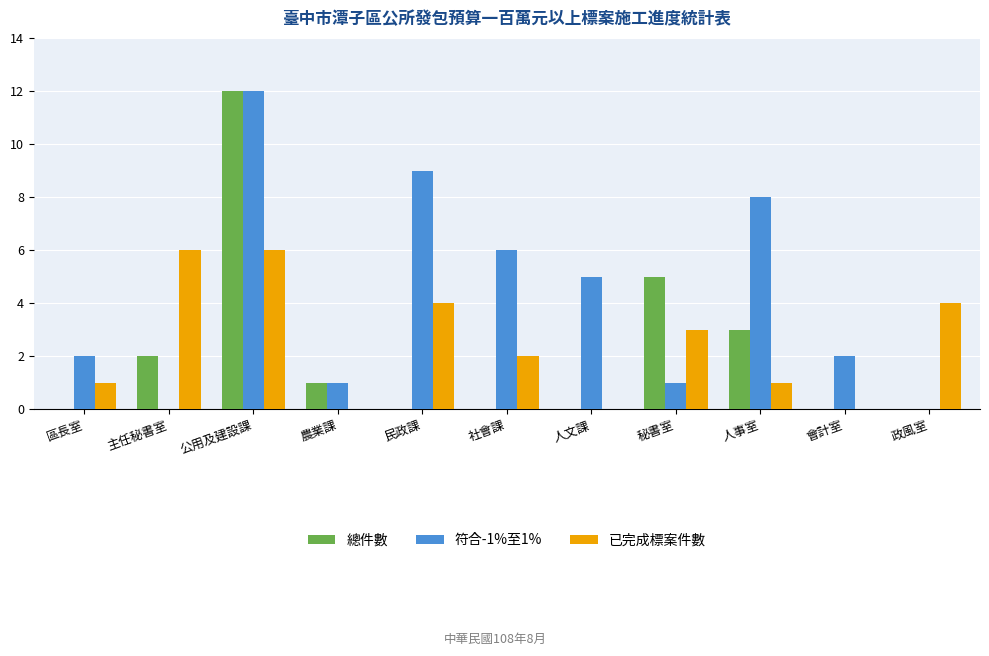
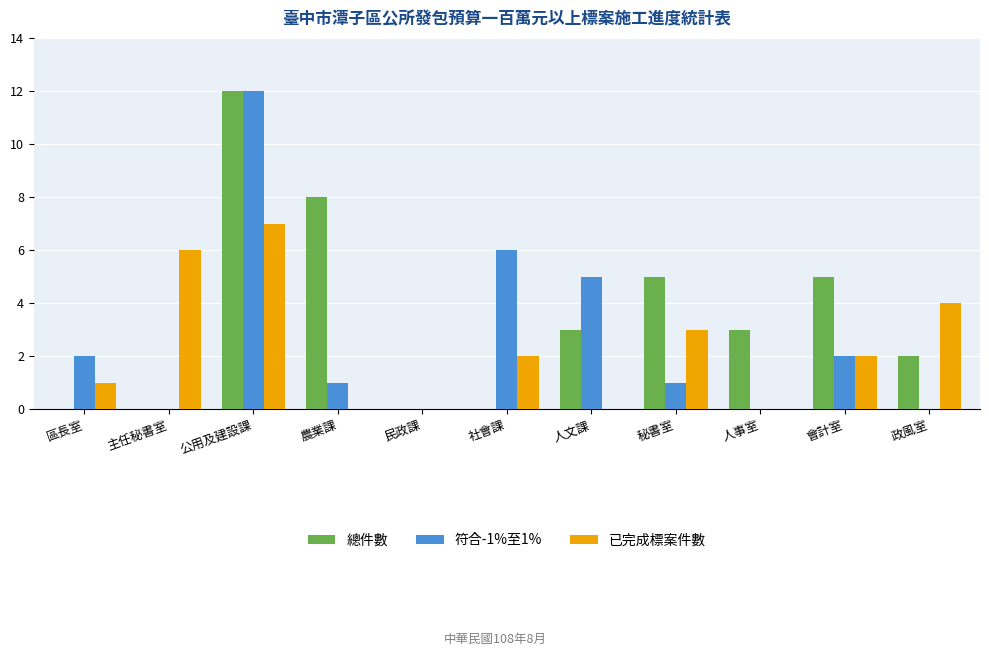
總件數, 主任秘書室: 2 -> 0
已完成標案件數, 公用及建設課: 6 -> 7
總件數, 農業課: 1 -> 8
符合-1%至1%, 民政課: 9 -> 0
已完成標案件數, 民政課: 4 -> 0
總件數, 人文課: 0 -> 3
符合-1%至1%, 人事室: 8 -> 0
已完成標案件數, 人事室: 1 -> 0
總件數, 會計室: 0 -> 5
已完成標案件數, 會計室: 0 -> 2
總件數, 政風室: 0 -> 2
